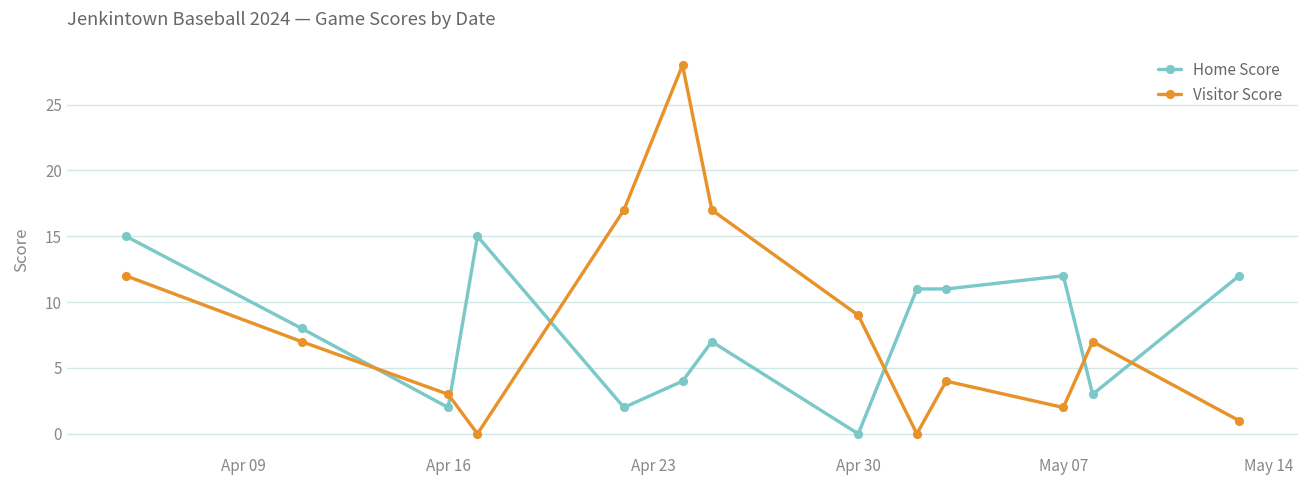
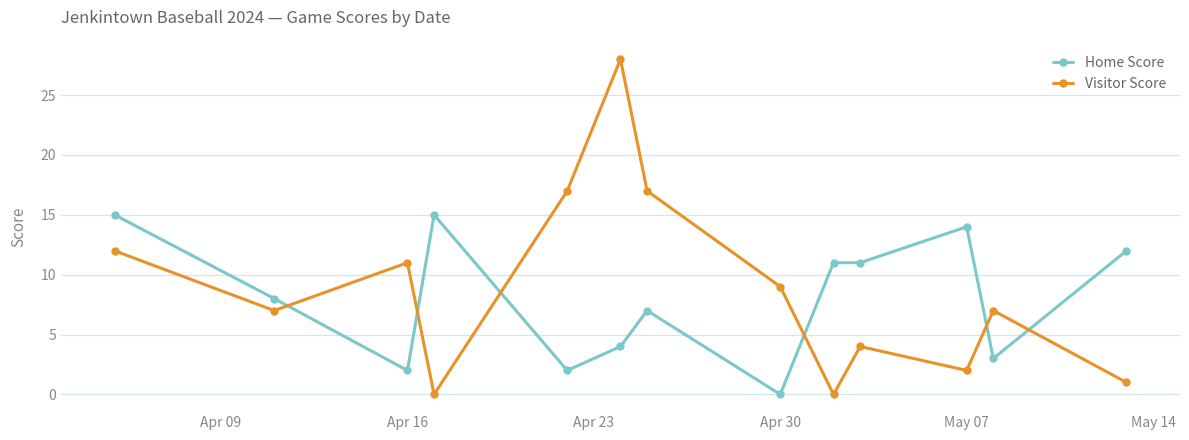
Visitor Score, Apr 16: 3 -> 11
Home Score, May 07: 12 -> 14
